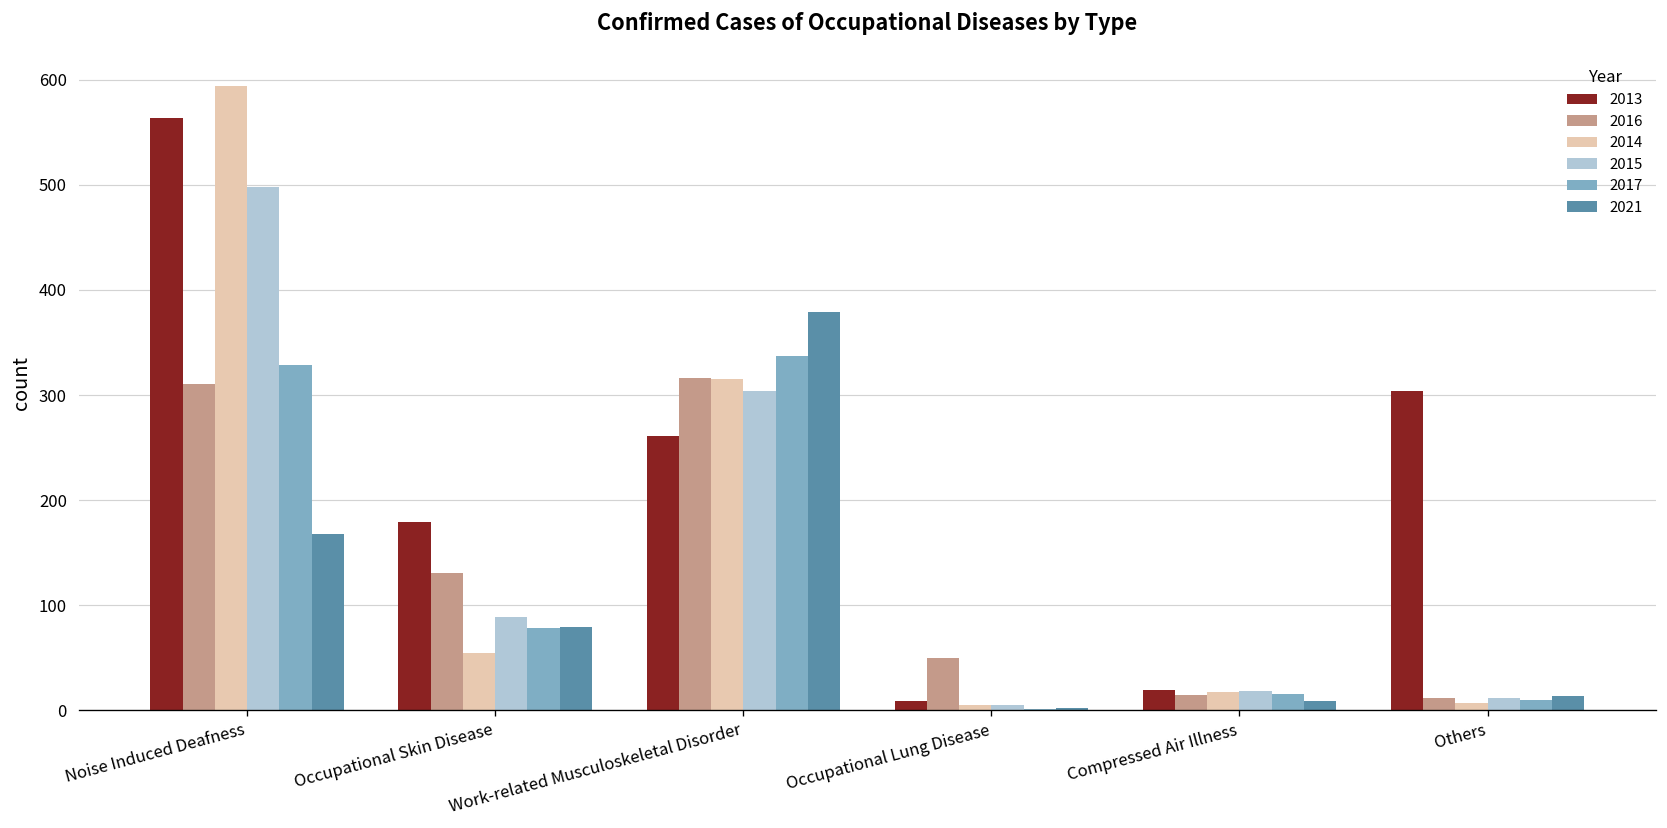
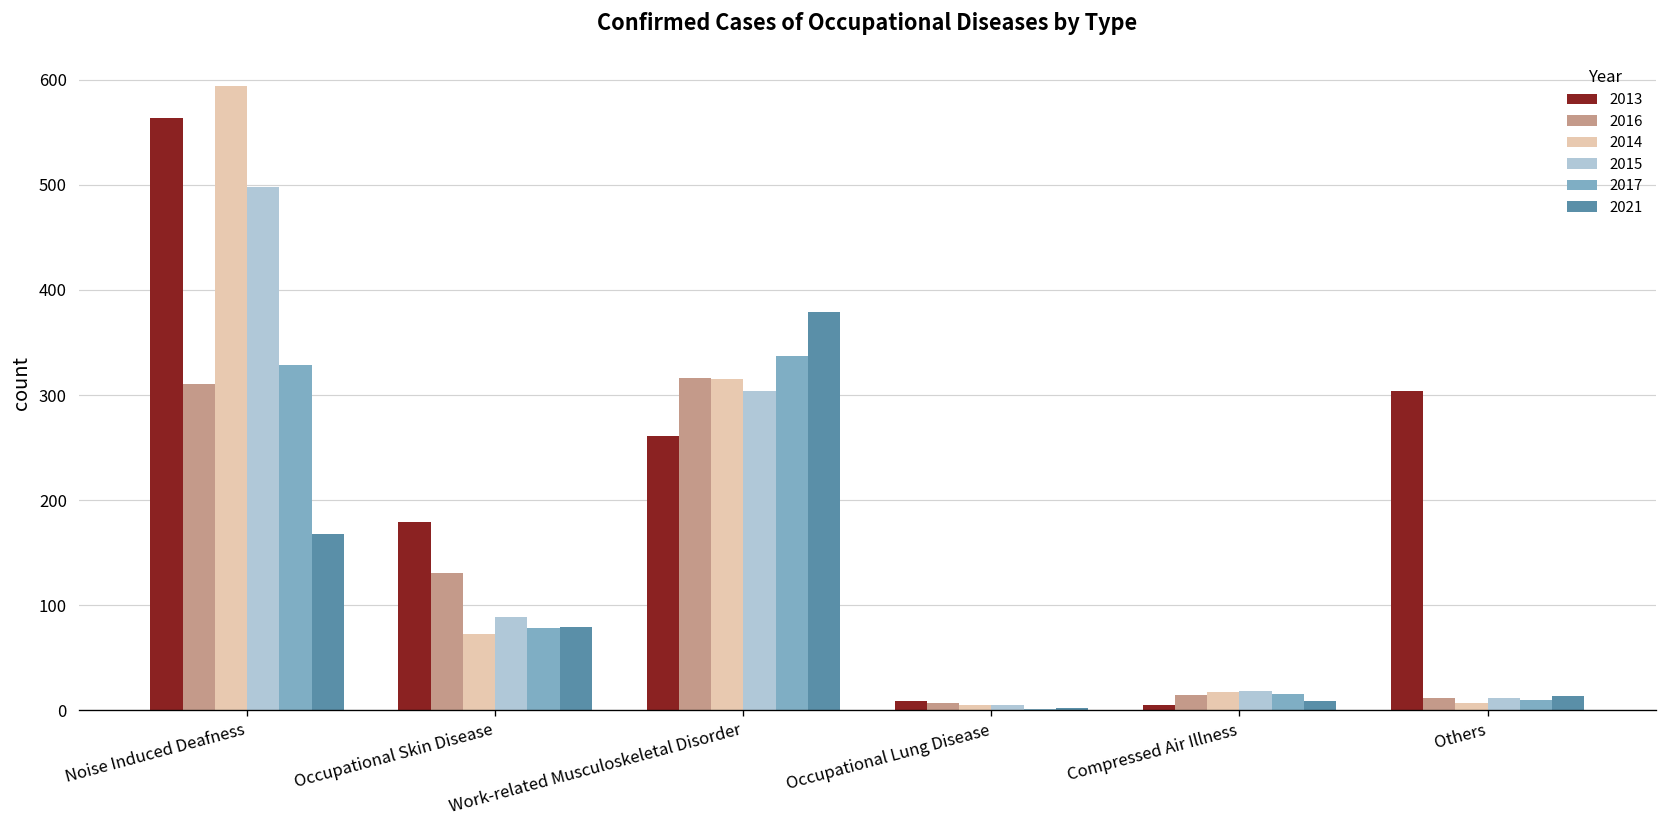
2014, Occupational Skin Disease: 50 -> 70
2016, Occupational Lung Disease: 50 -> 10
2013, Compressed Air Illness: 20 -> 10
